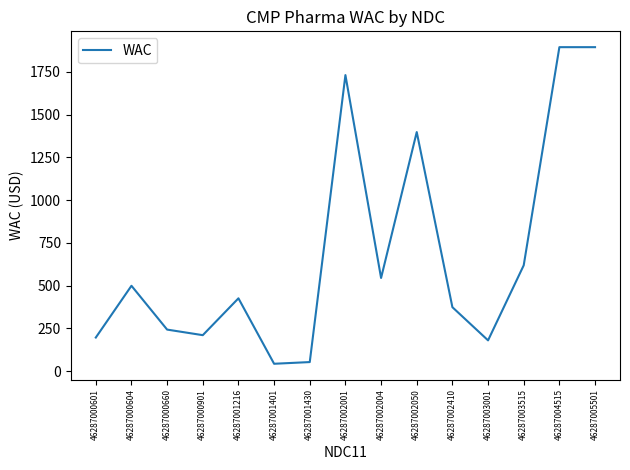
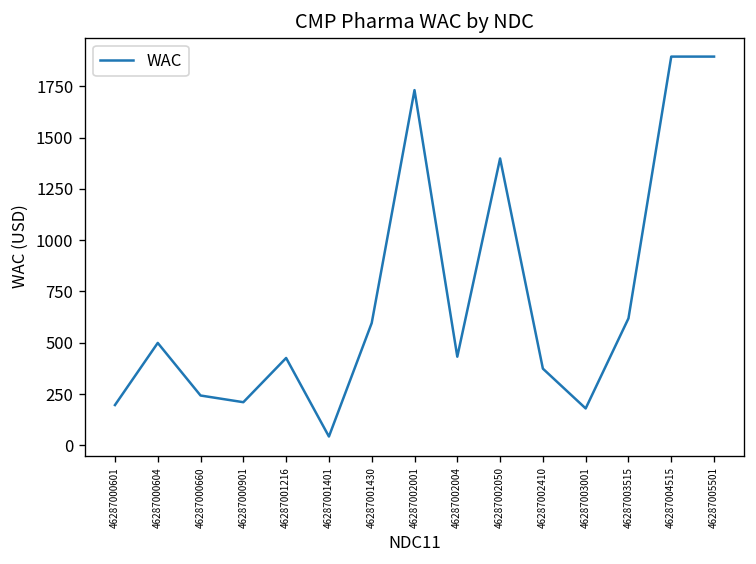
46287001430: 50 -> 600
46287002004: 540 -> 430
